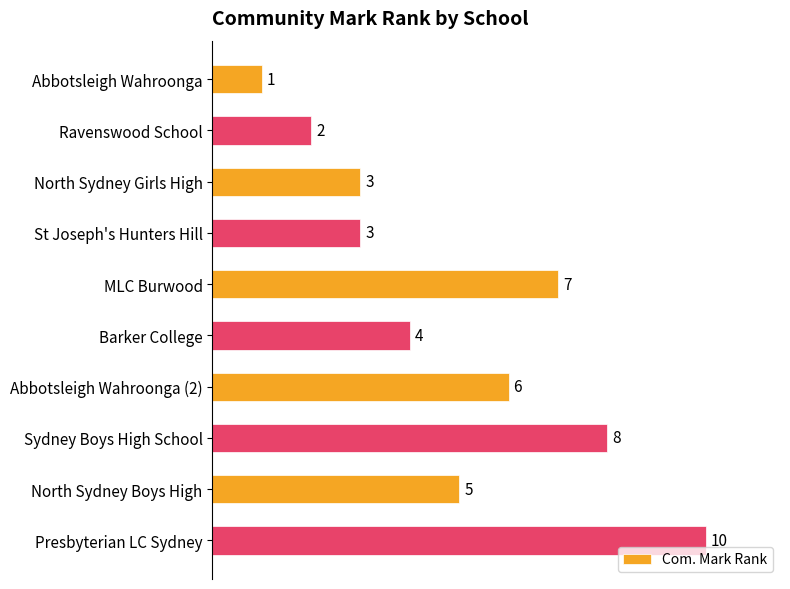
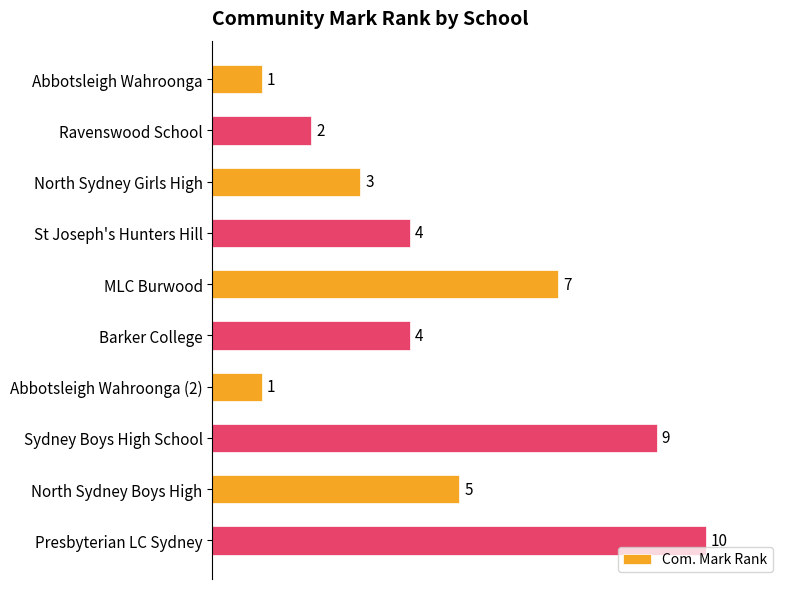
St Joseph's Hunters Hill: 3 -> 4
Abbotsleigh Wahroonga (2): 6 -> 1
Sydney Boys High School: 8 -> 9
